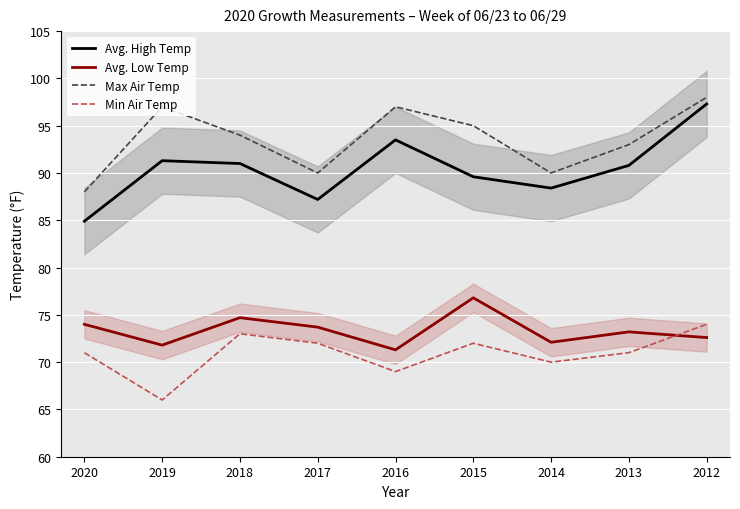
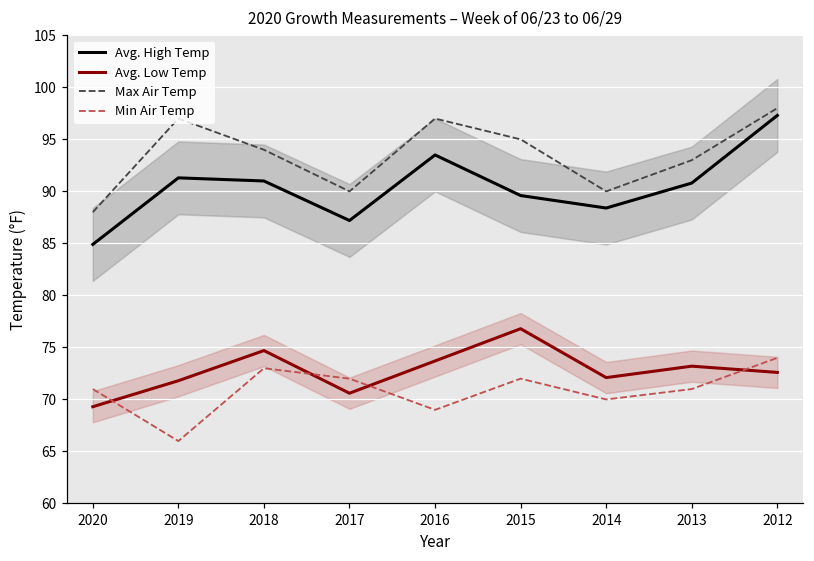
Avg. Low Temp, 2020: 74 -> 69
Avg. Low Temp, 2017: 74 -> 71
Avg. Low Temp, 2016: 71 -> 74
